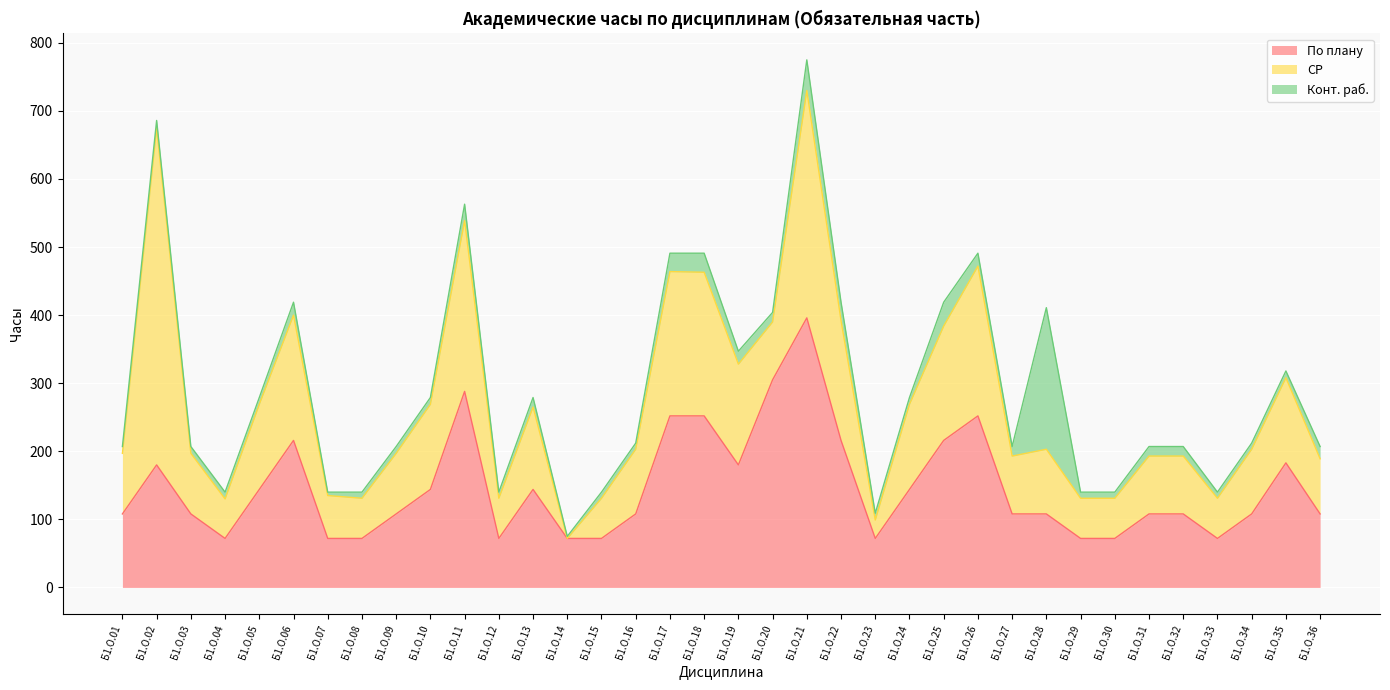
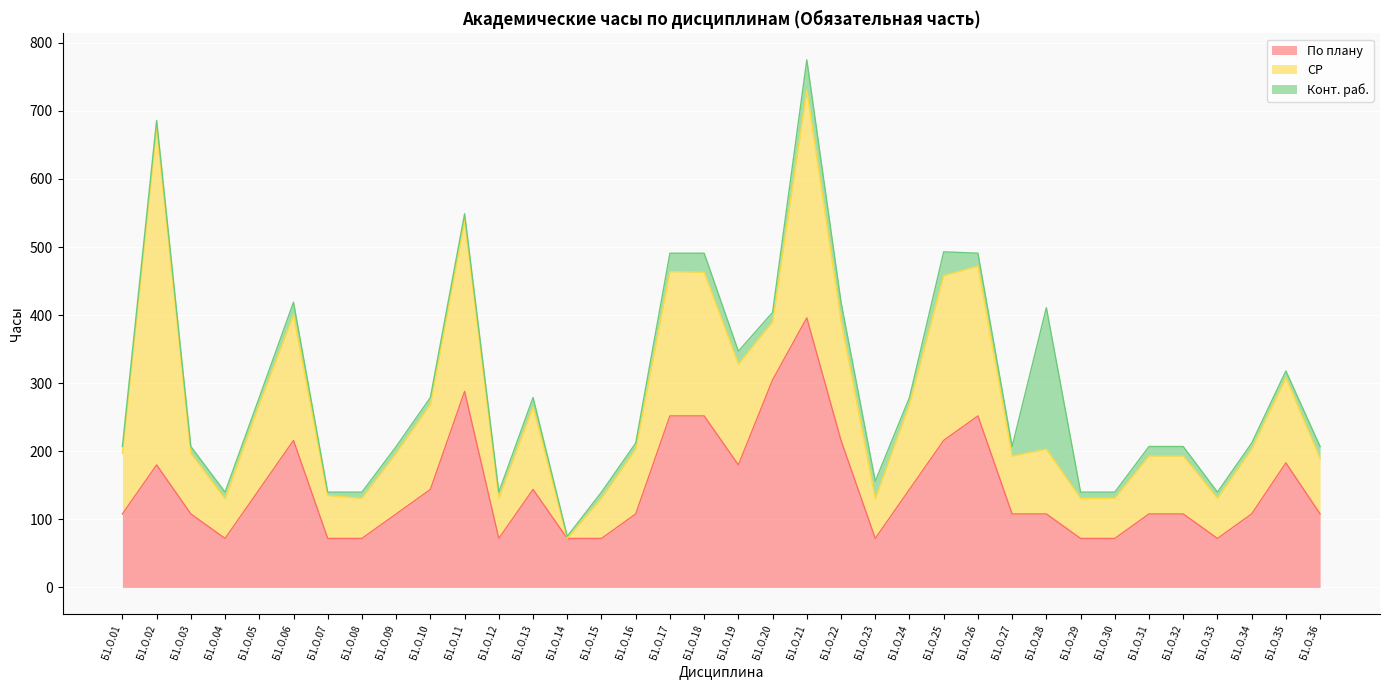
Конт. раб., Б1.О.11: 20 -> 10
СР, Б1.О.23: 30 -> 60
Конт. раб., Б1.О.23: 10 -> 30
СР, Б1.О.25: 170 -> 240
